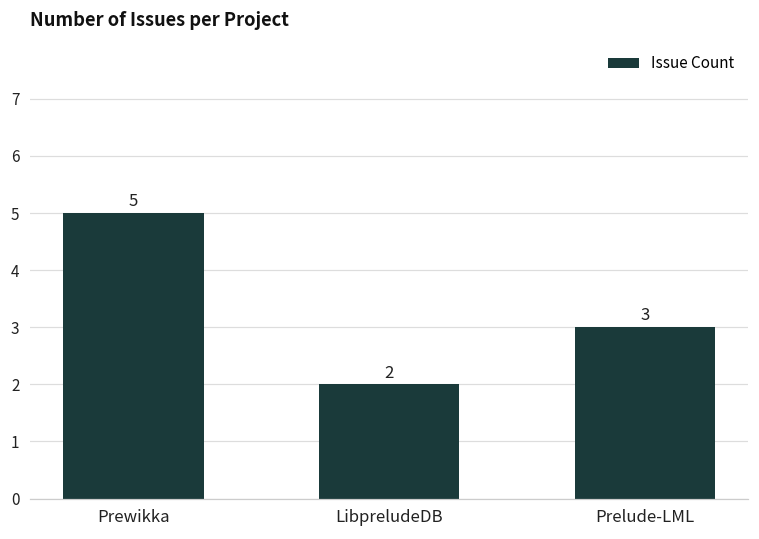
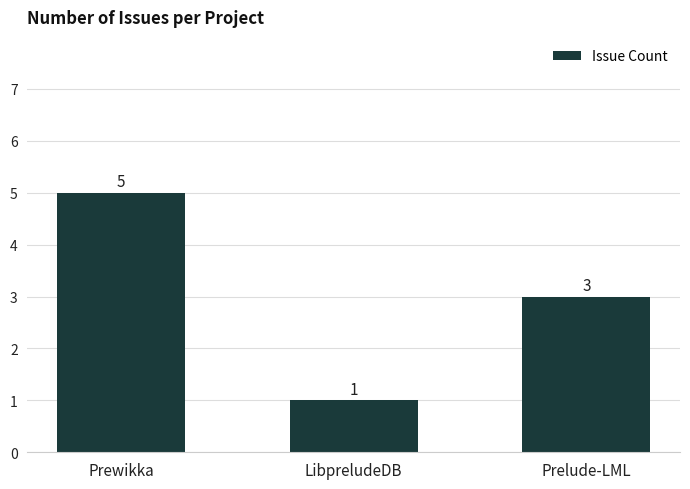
LibpreludeDB: 2 -> 1
